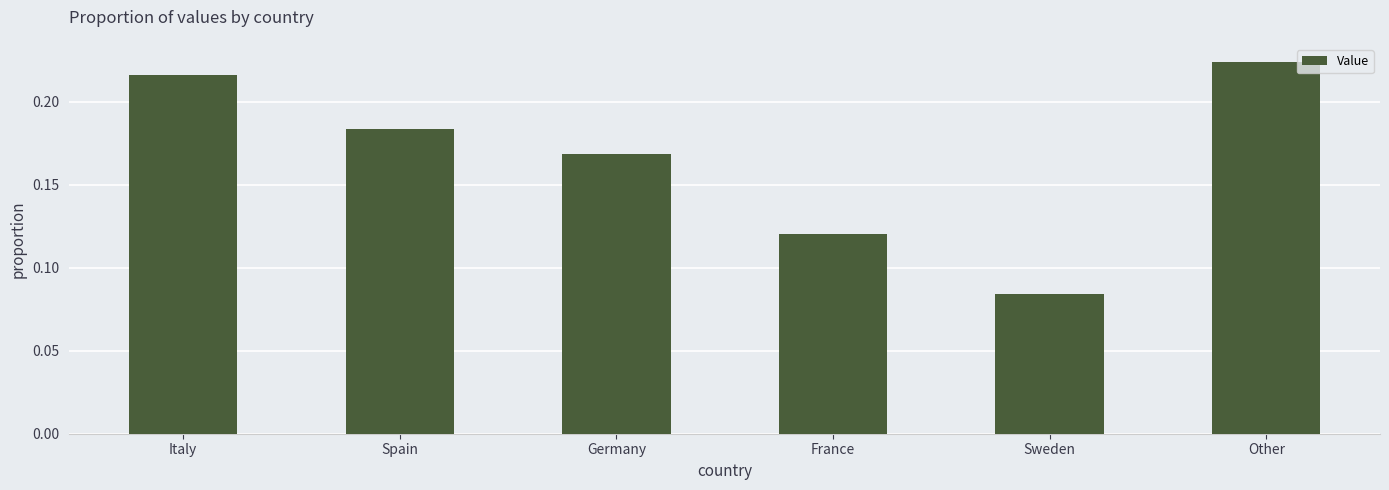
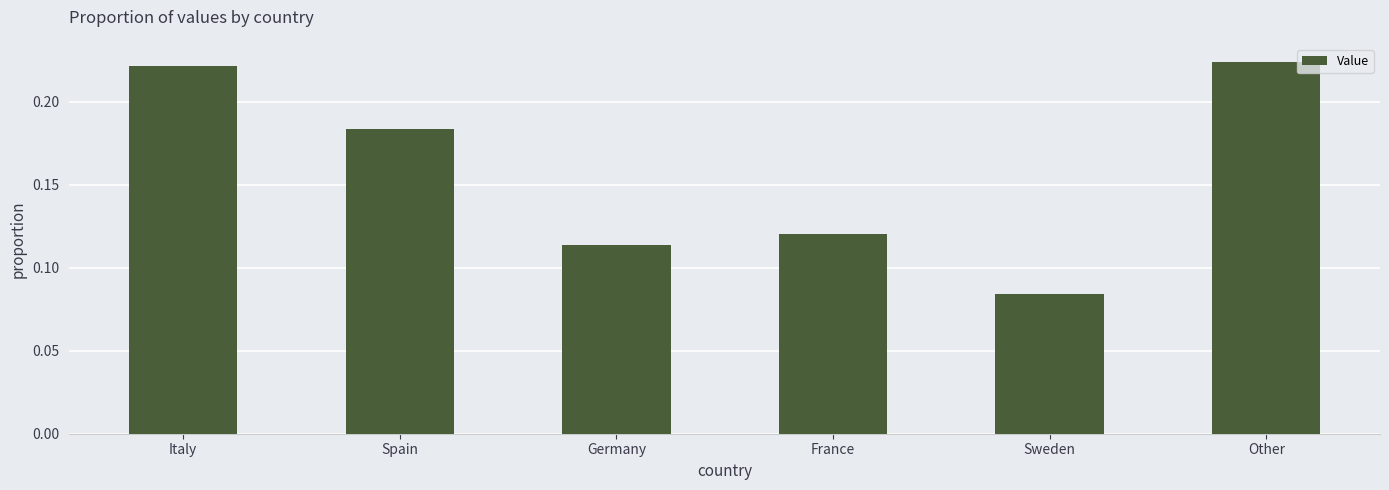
Italy: 0.216 -> 0.222
Germany: 0.168 -> 0.113
